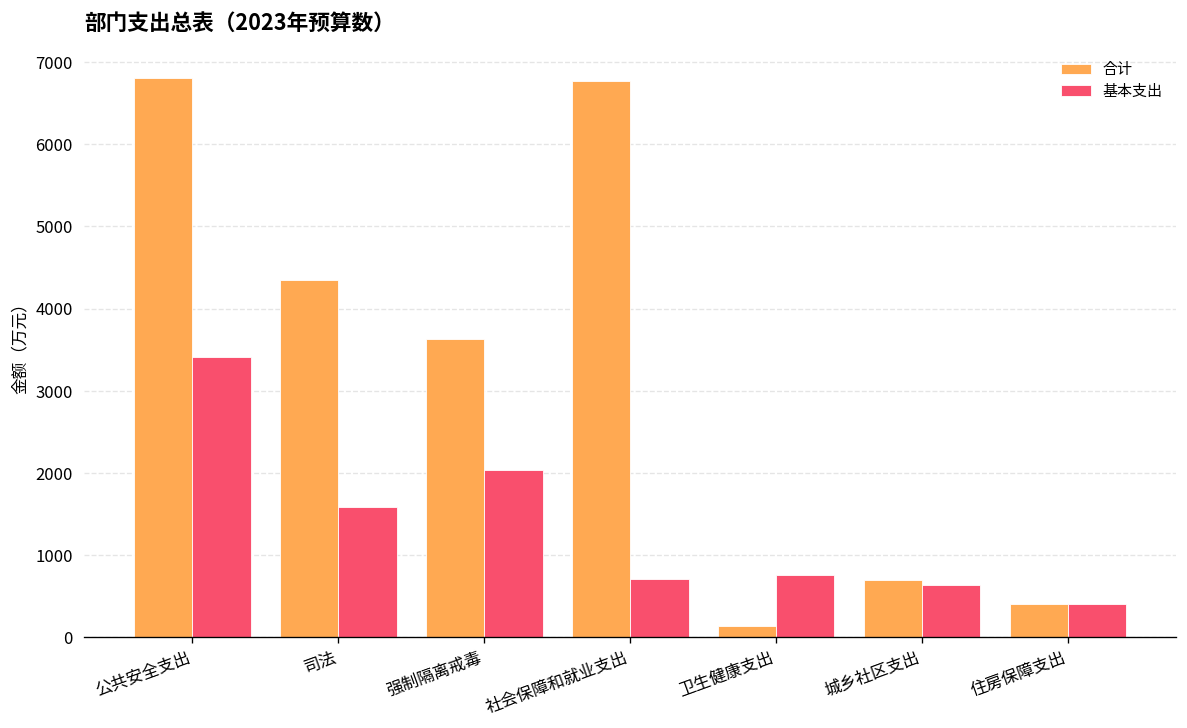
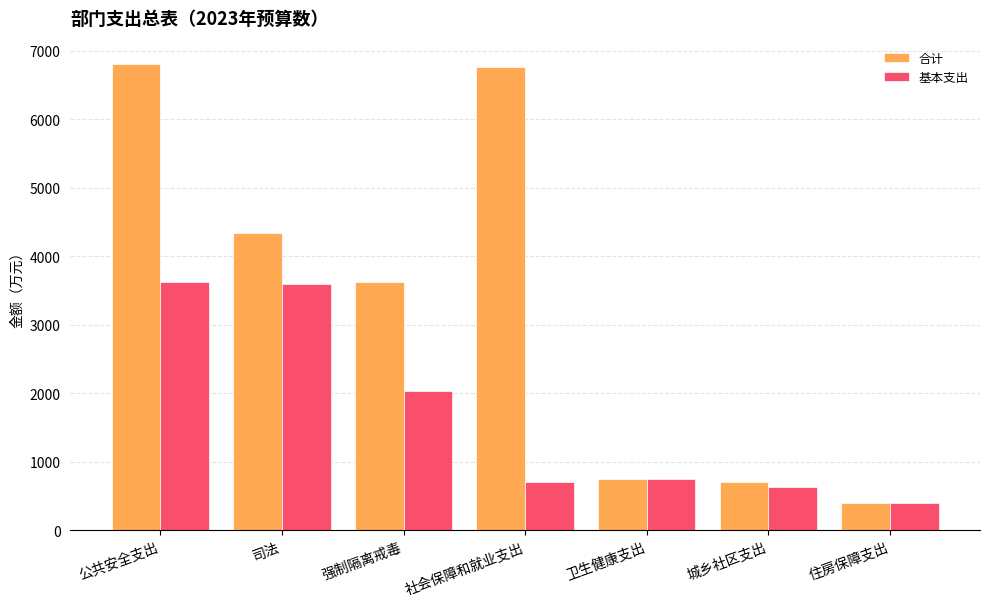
基本支出, 公共安全支出: 3400 -> 3600
基本支出, 司法: 1600 -> 3600
合计, 卫生健康支出: 100 -> 800
